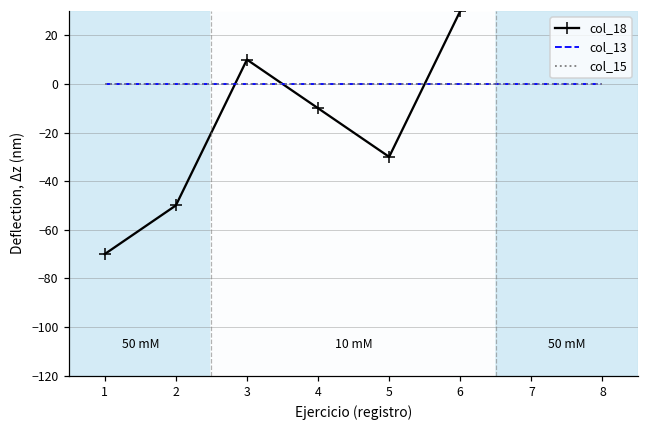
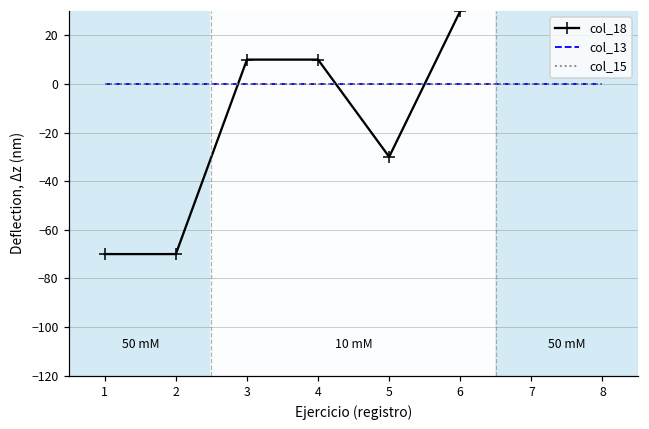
col_18, 2: -50 -> -70
col_18, 4: -10 -> 10
